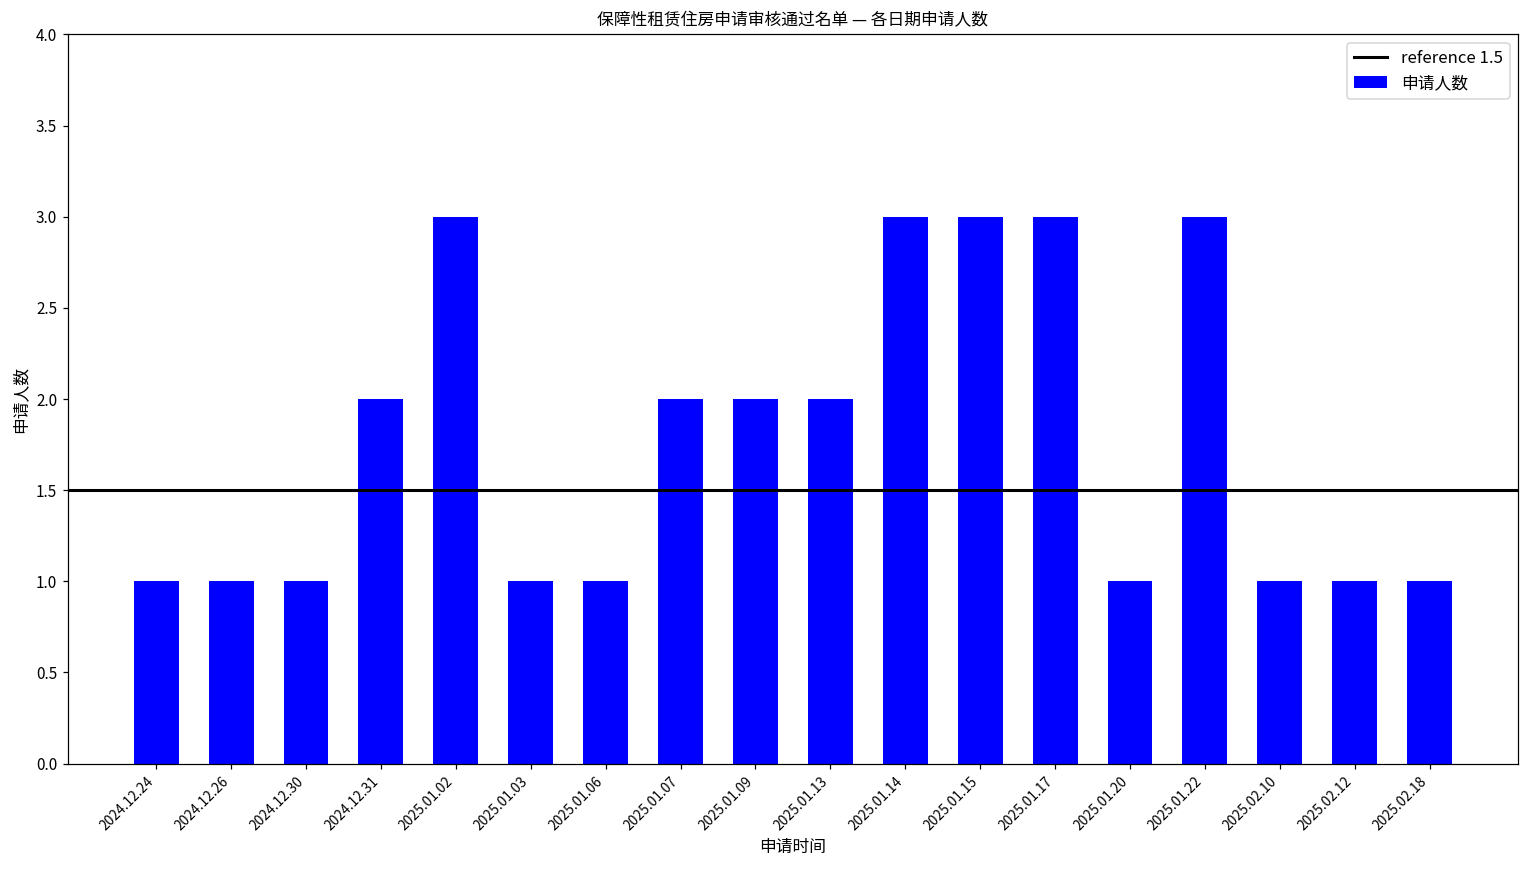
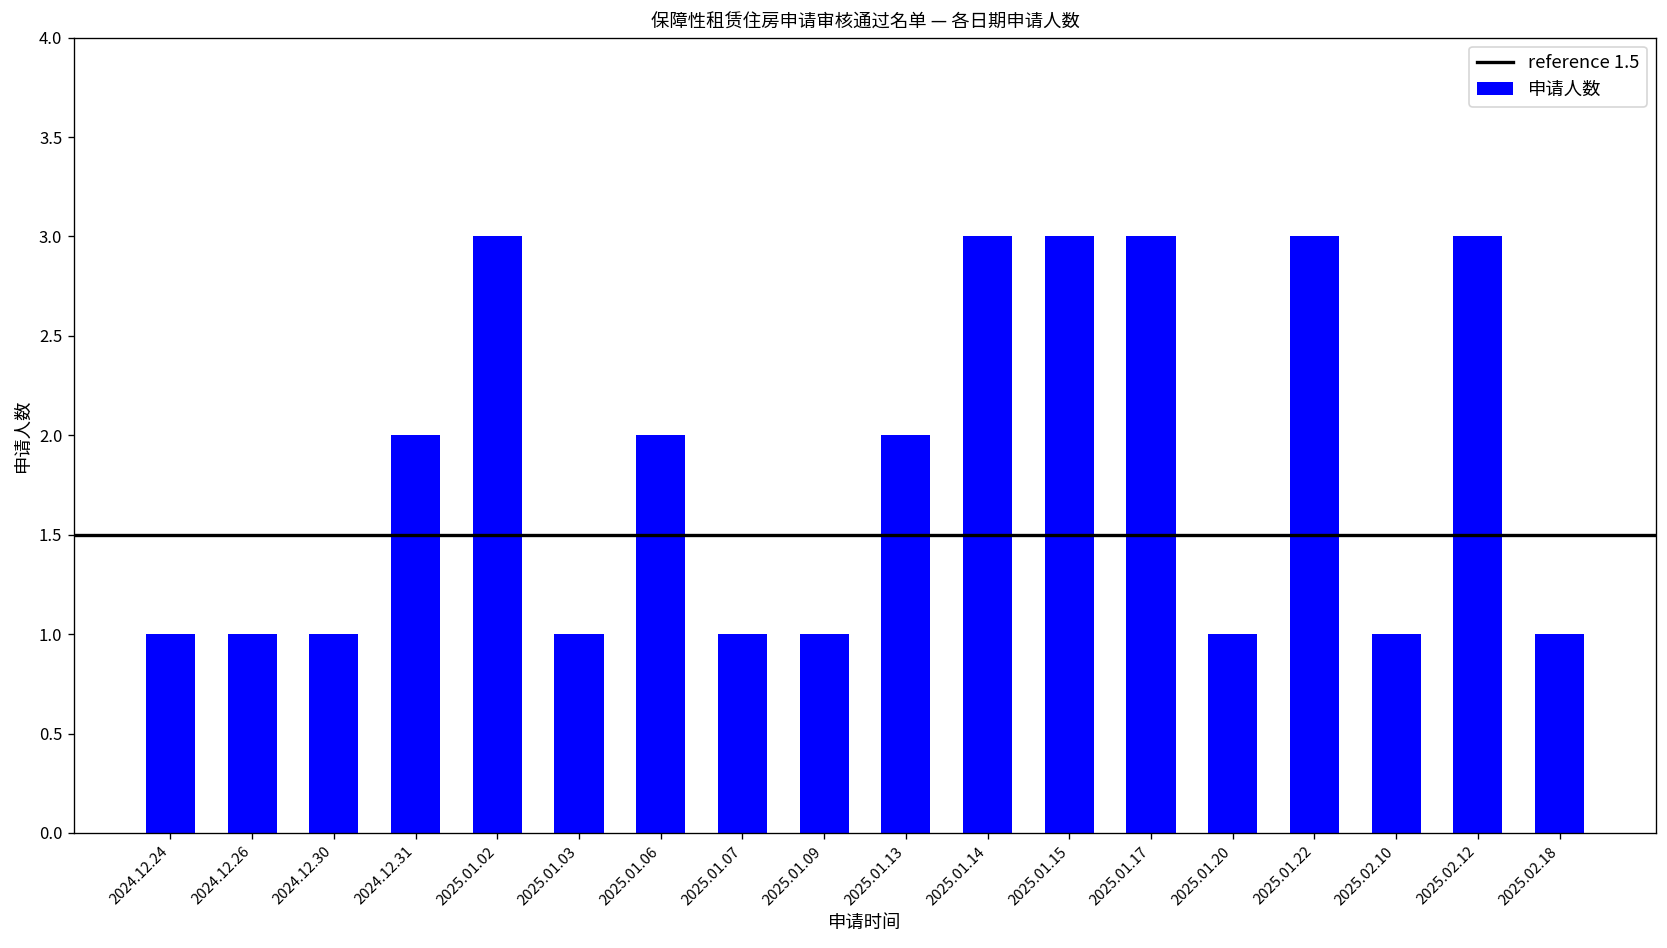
2025.01.06: 1 -> 2
2025.01.07: 2 -> 1
2025.01.09: 2 -> 1
2025.02.12: 1 -> 3
